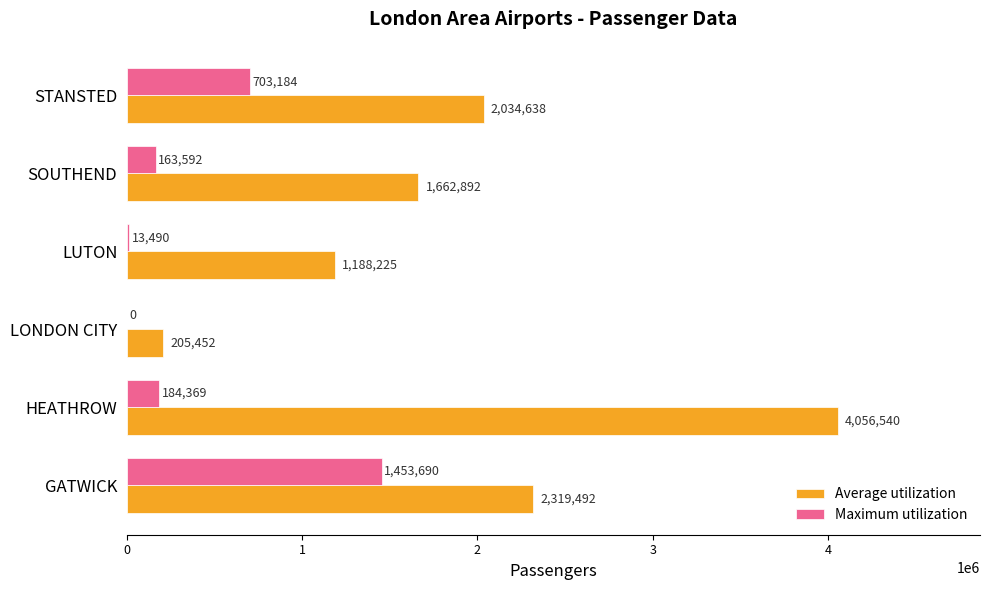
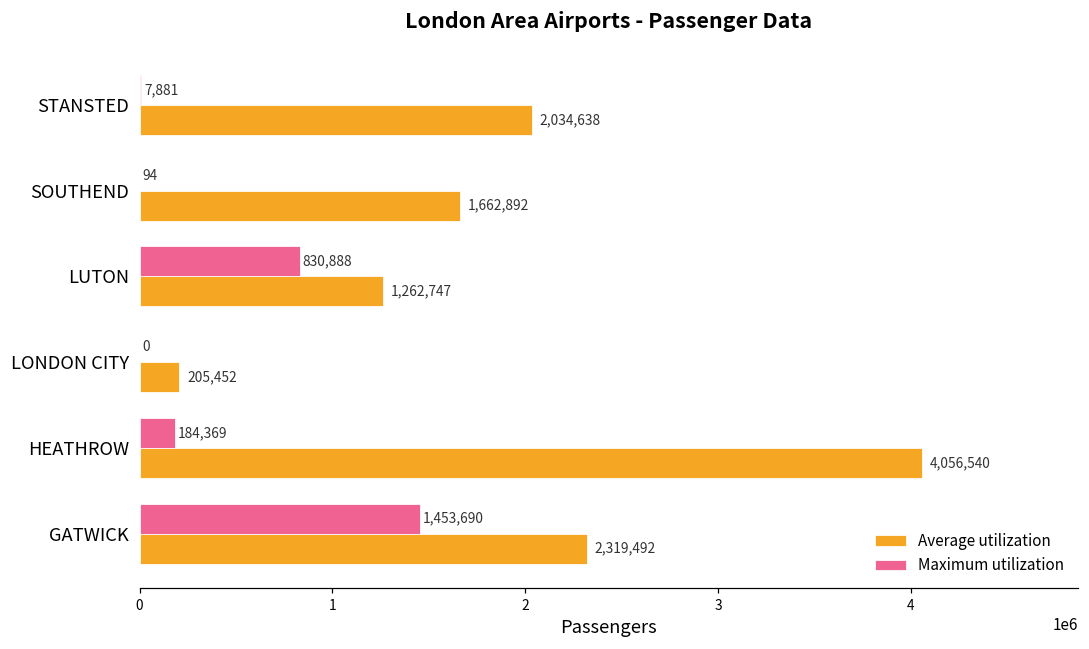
Maximum utilization, STANSTED: 703,184 -> 7,881
Maximum utilization, SOUTHEND: 163,592 -> 94
Maximum utilization, LUTON: 13,490 -> 830,888
Average utilization, LUTON: 1,188,225 -> 1,262,747
